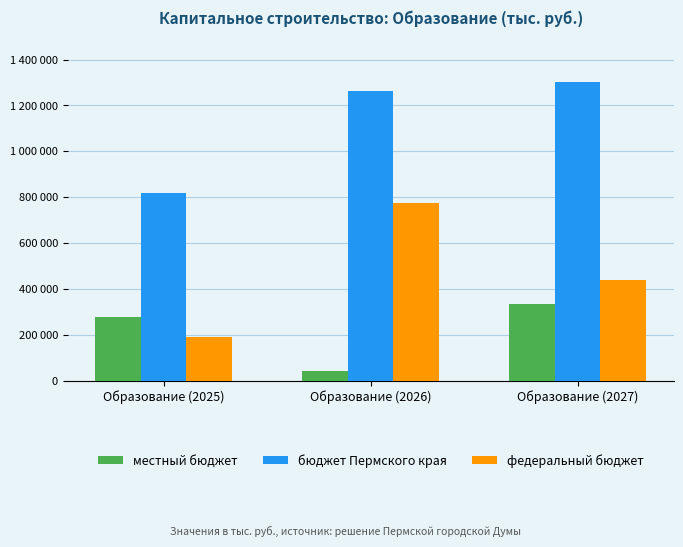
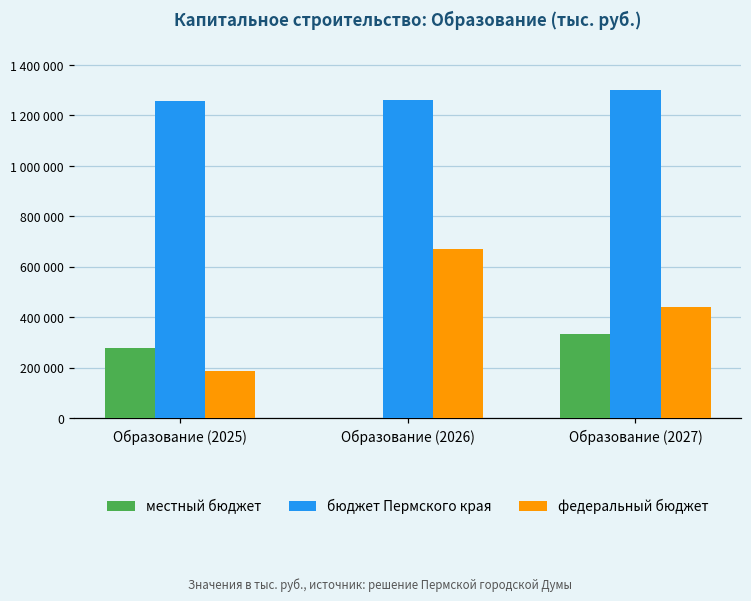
бюджет Пермского края, Образование (2025): 820000 -> 1260000
местный бюджет, Образование (2026): 40000 -> 0
федеральный бюджет, Образование (2026): 770000 -> 670000
